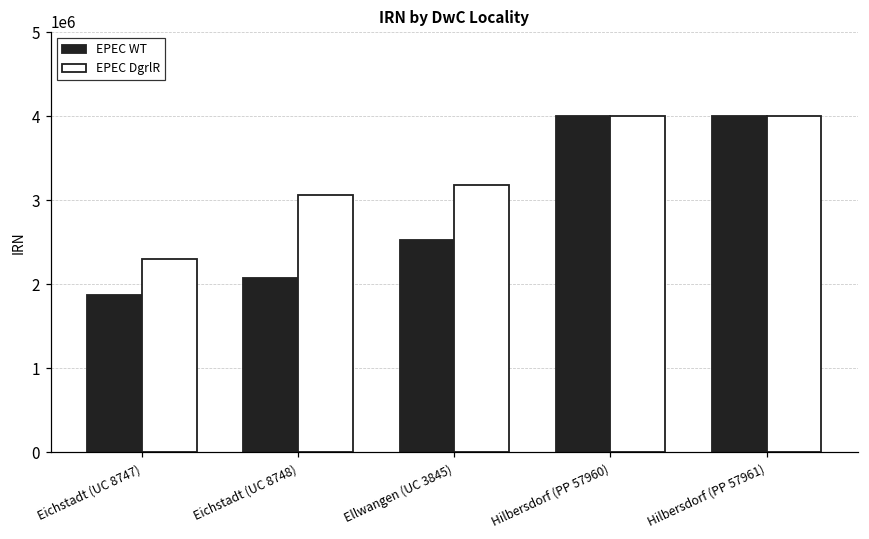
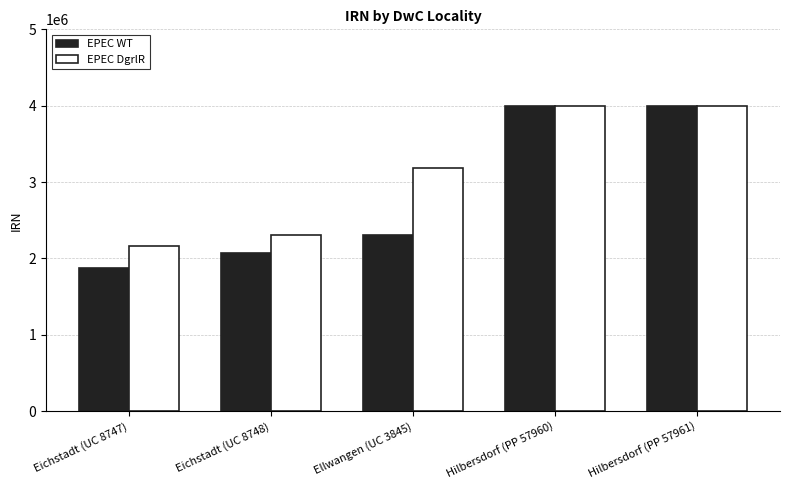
EPEC DgrlR, Eichstadt (UC 8747): 2300000 -> 2200000
EPEC DgrlR, Eichstadt (UC 8748): 3100000 -> 2300000
EPEC WT, Ellwangen (UC 3845): 2500000 -> 2300000
